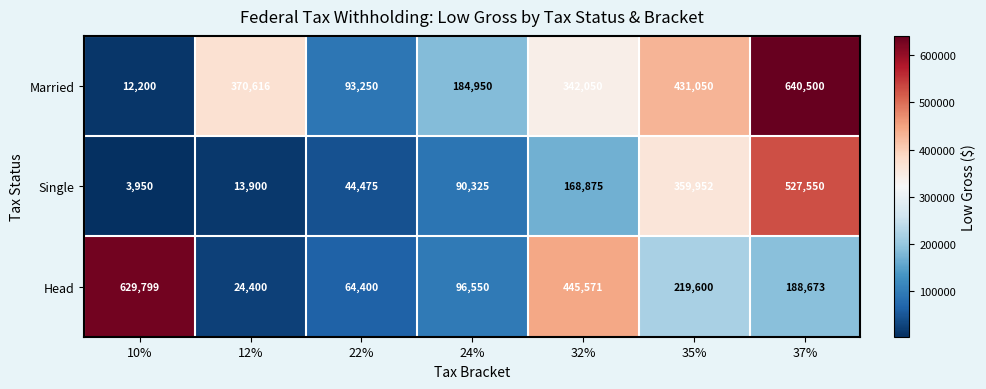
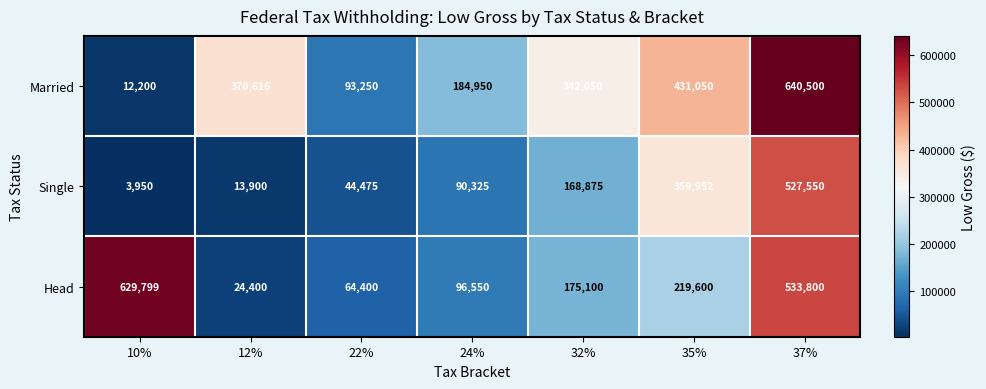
Head, 32%: 445,571 -> 175,100
Head, 37%: 188,673 -> 533,800
